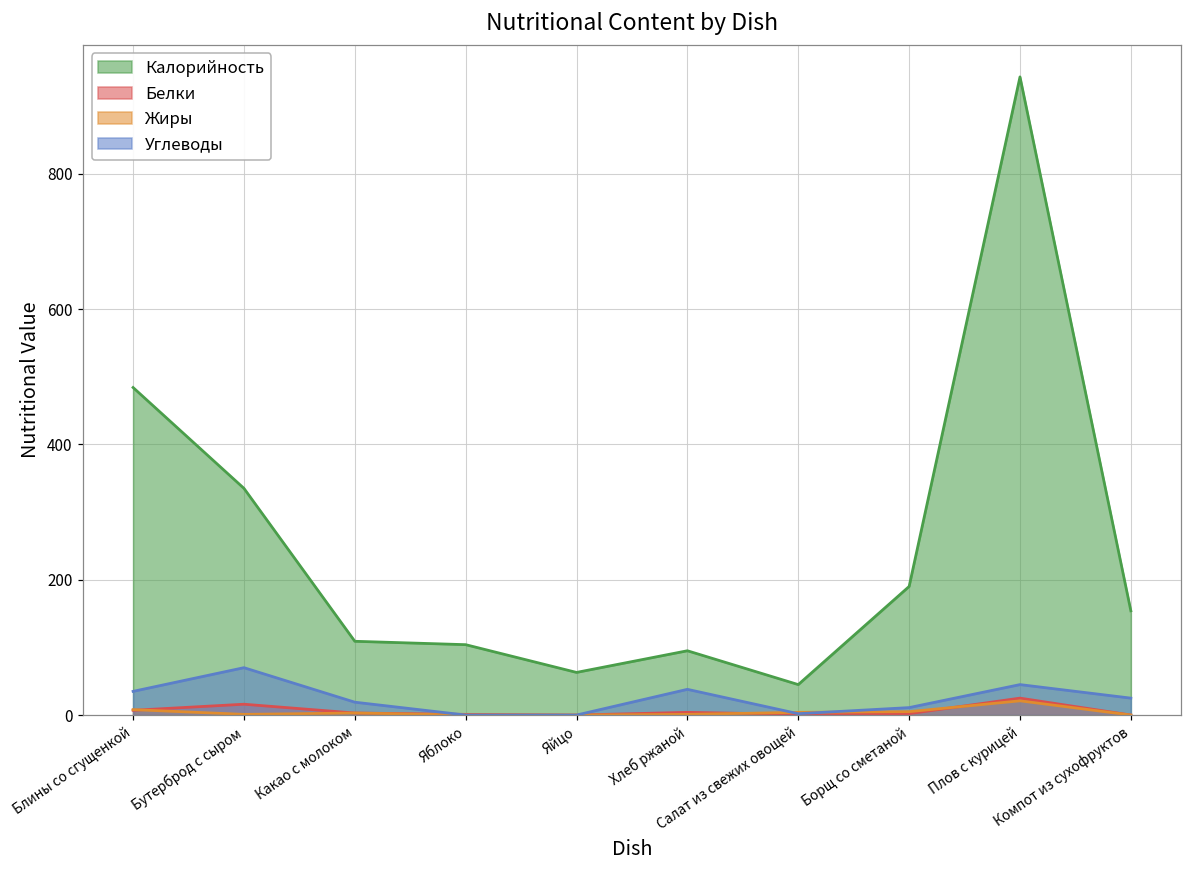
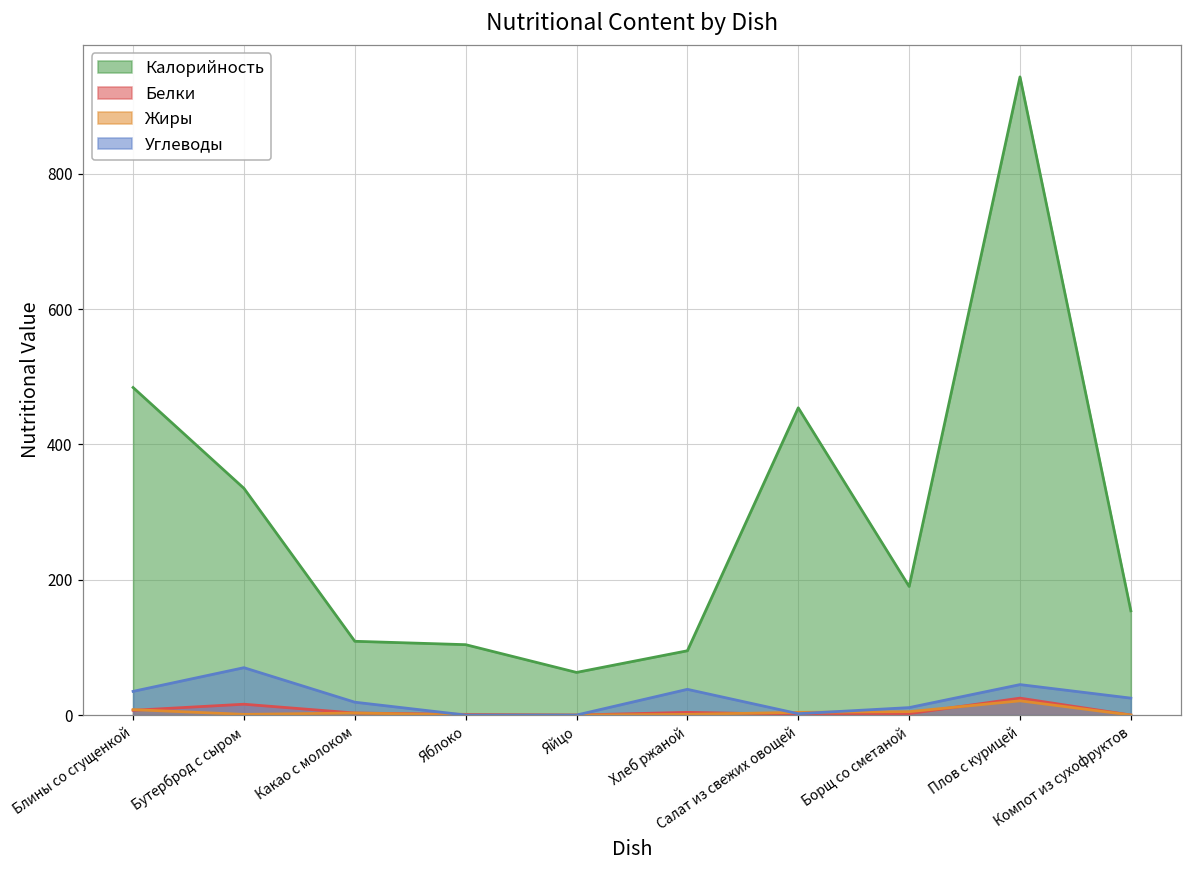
Калорийность, Салат из свежих овощей: 50 -> 450
